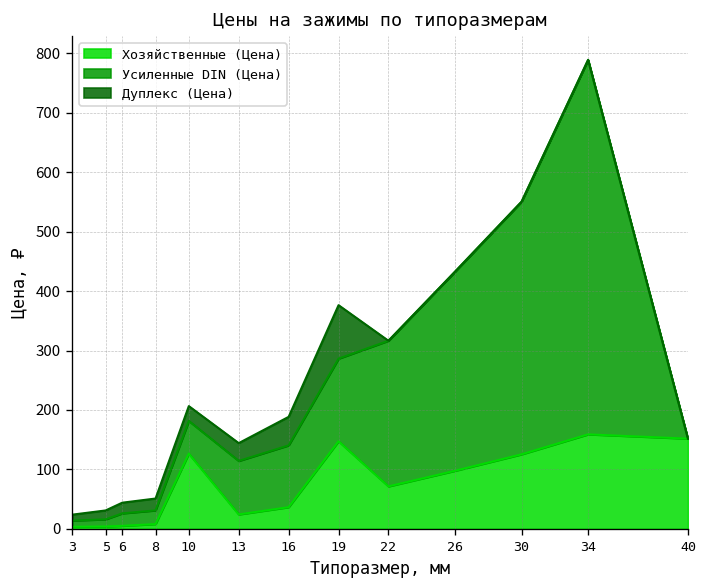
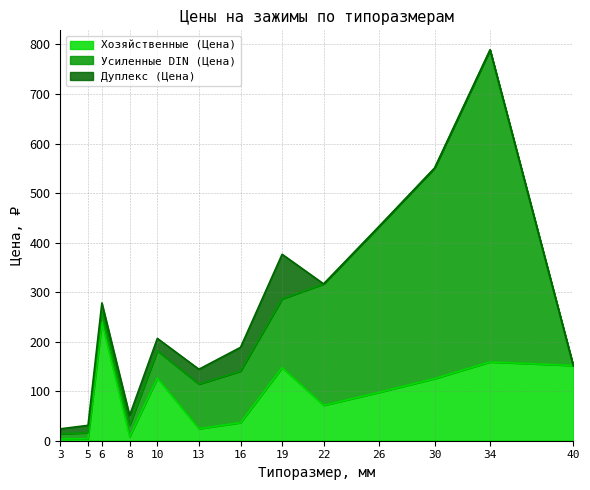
Хозяйственные (Цена), 6: 10 -> 240
